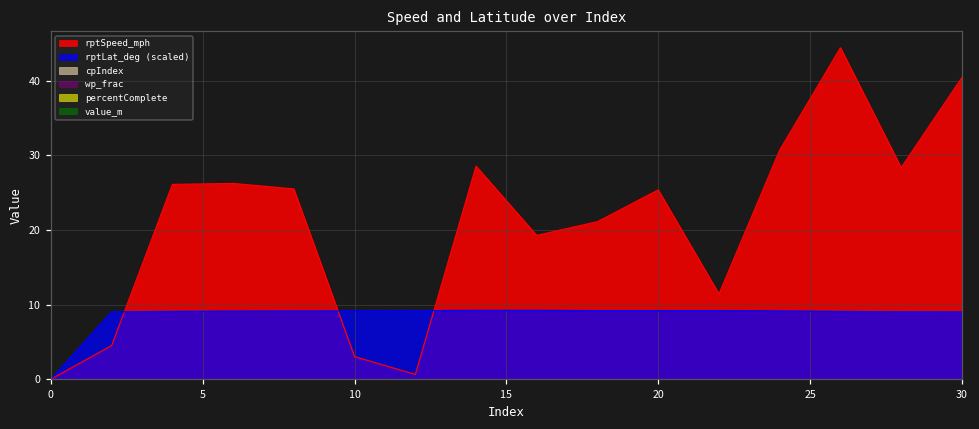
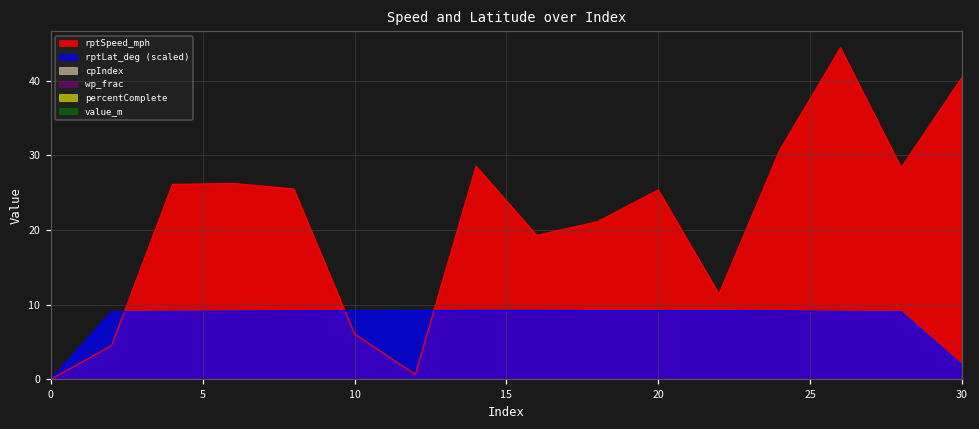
rptSpeed_mph, 10: 3 -> 6
rptLat_deg (scaled), 30: 9 -> 2
